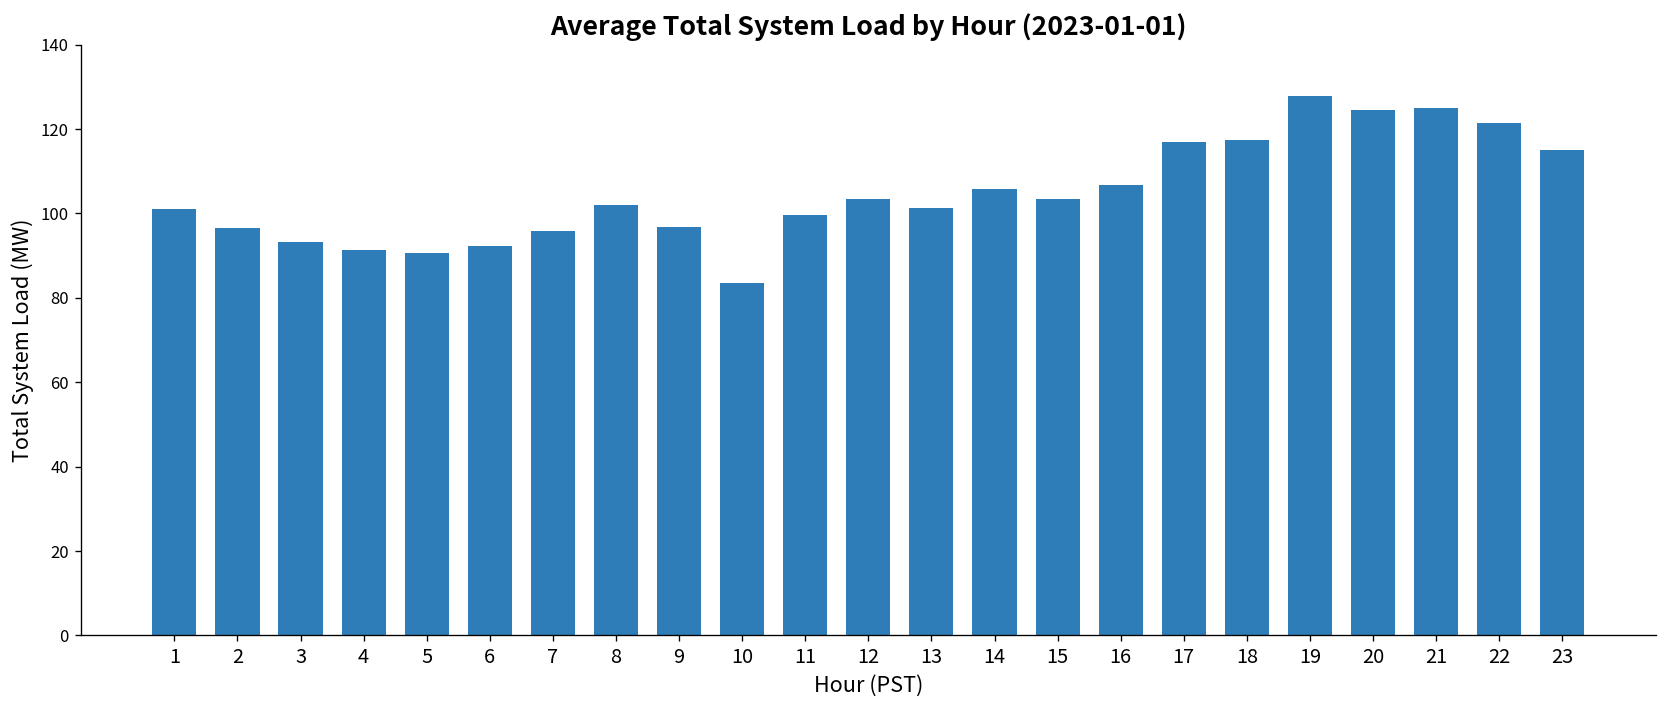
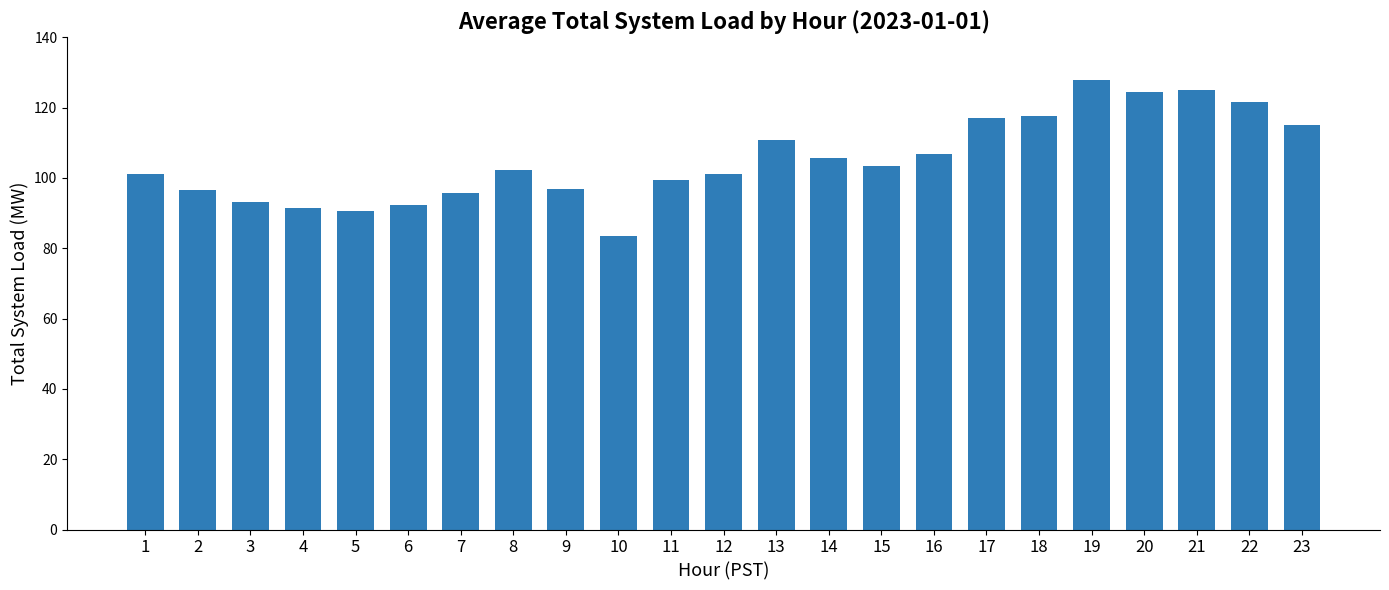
12: 103 -> 101
13: 101 -> 111
